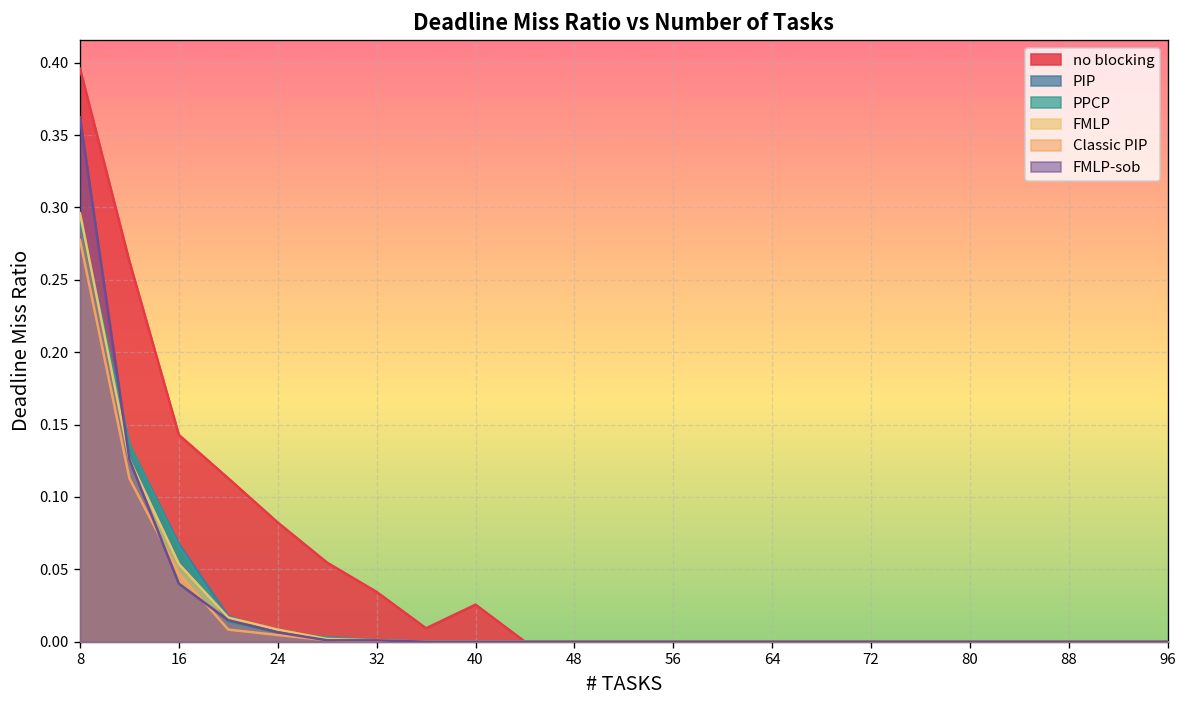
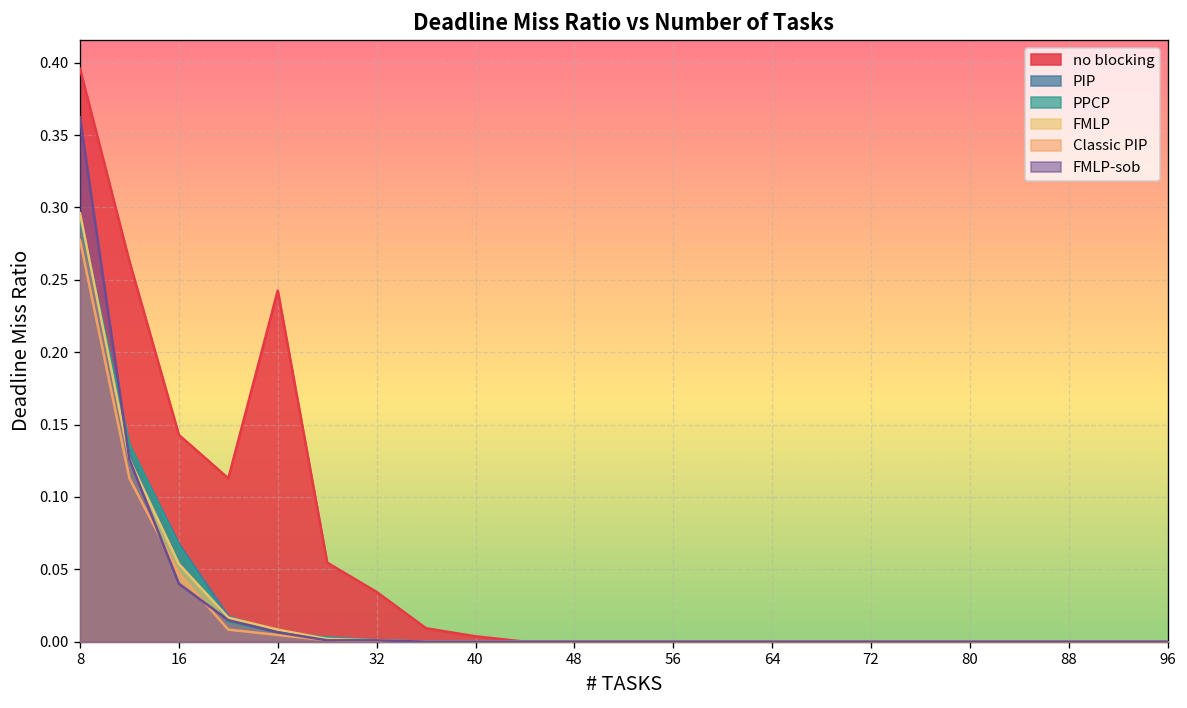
no blocking, 24: 0.082 -> 0.243
no blocking, 40: 0.026 -> 0.004
